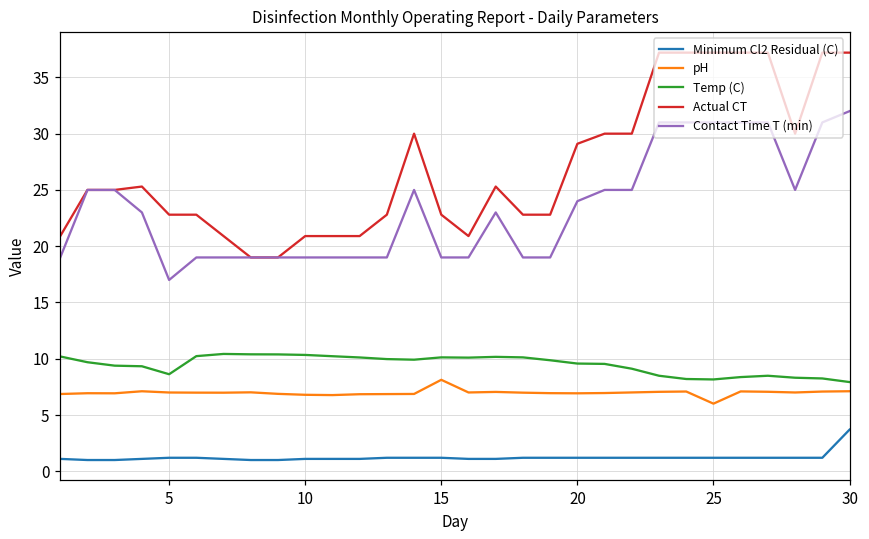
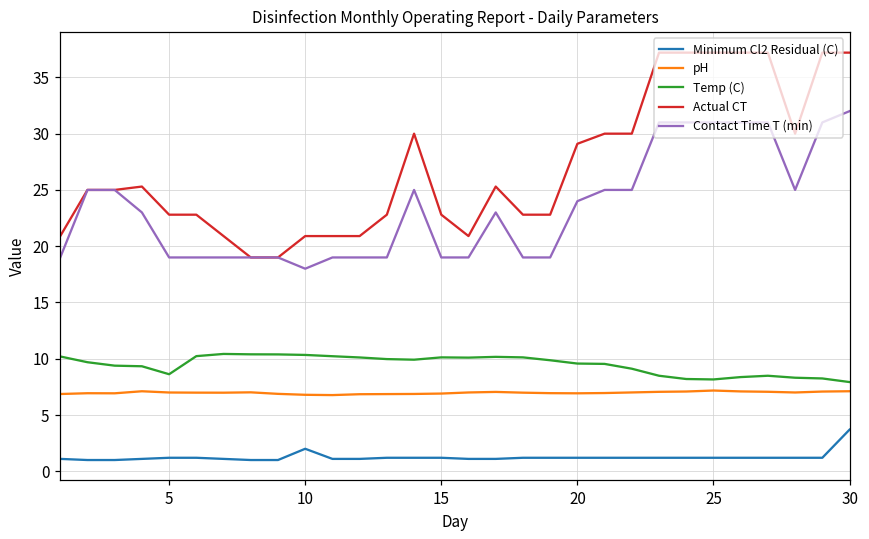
Contact Time T (min), 5: 17 -> 19
Minimum Cl2 Residual (C), 10: 1.1 -> 2.0
Contact Time T (min), 10: 19 -> 18
pH, 15: 8.1 -> 6.9
pH, 25: 6.0 -> 7.2
